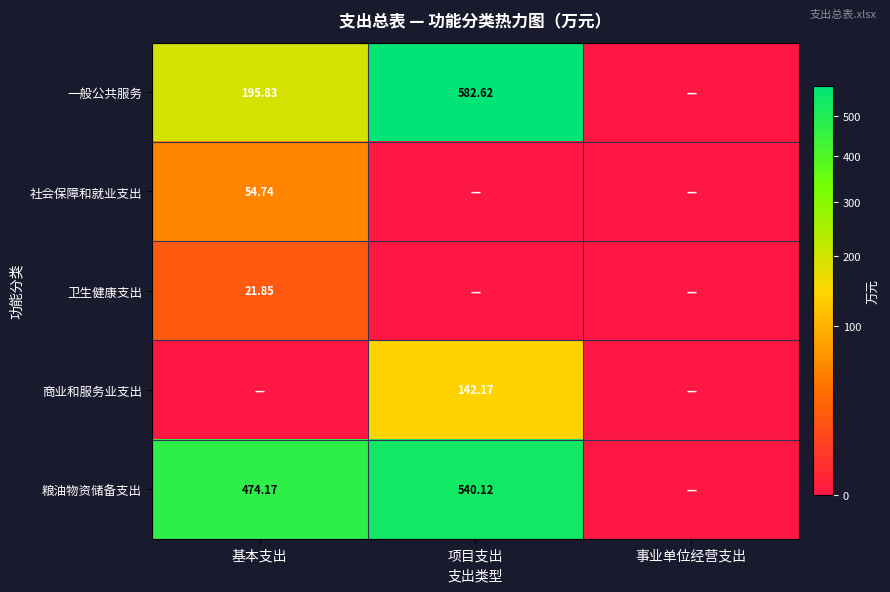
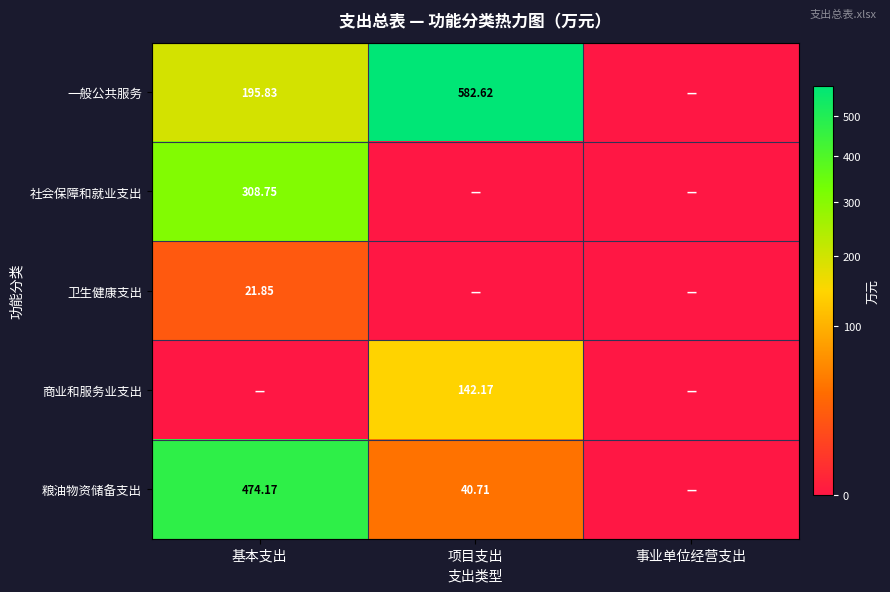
社会保障和就业支出, 基本支出: 54.74 -> 308.75
粮油物资储备支出, 项目支出: 540.12 -> 40.71
